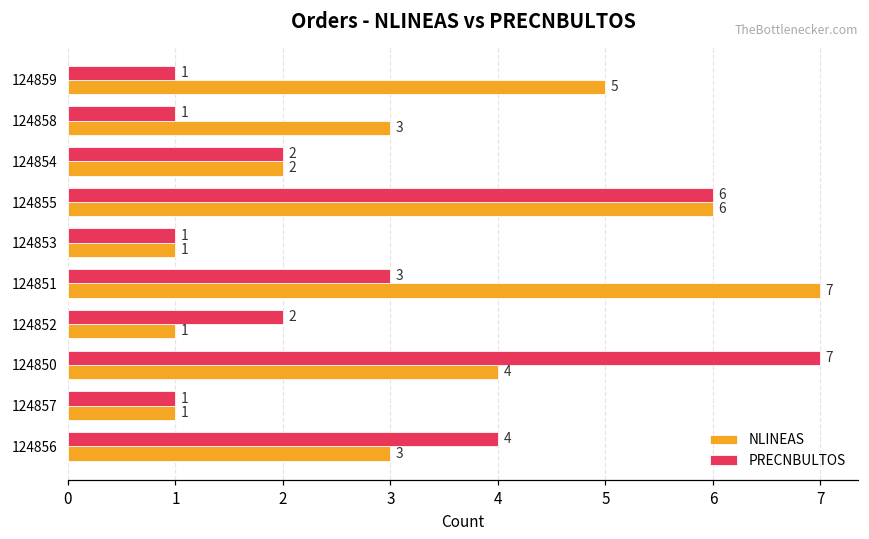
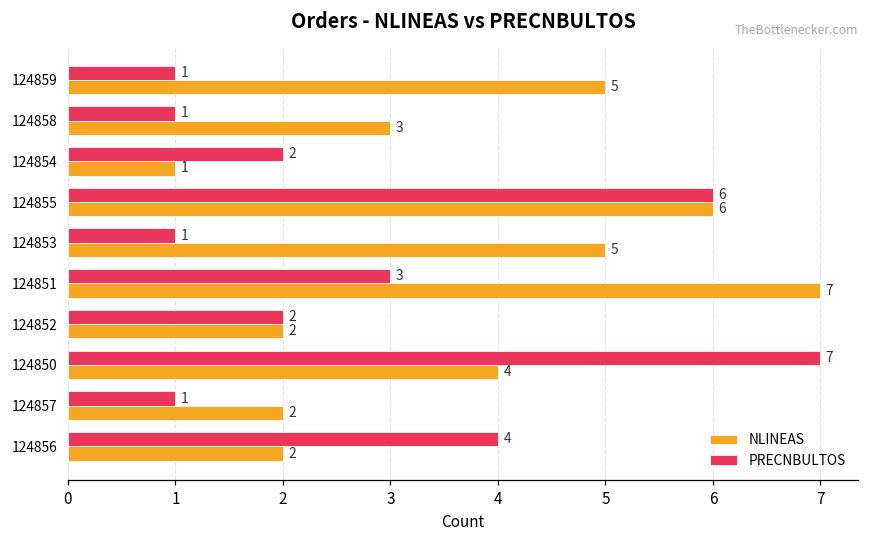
NLINEAS, 124854: 2 -> 1
NLINEAS, 124853: 1 -> 5
NLINEAS, 124852: 1 -> 2
NLINEAS, 124857: 1 -> 2
NLINEAS, 124856: 3 -> 2
